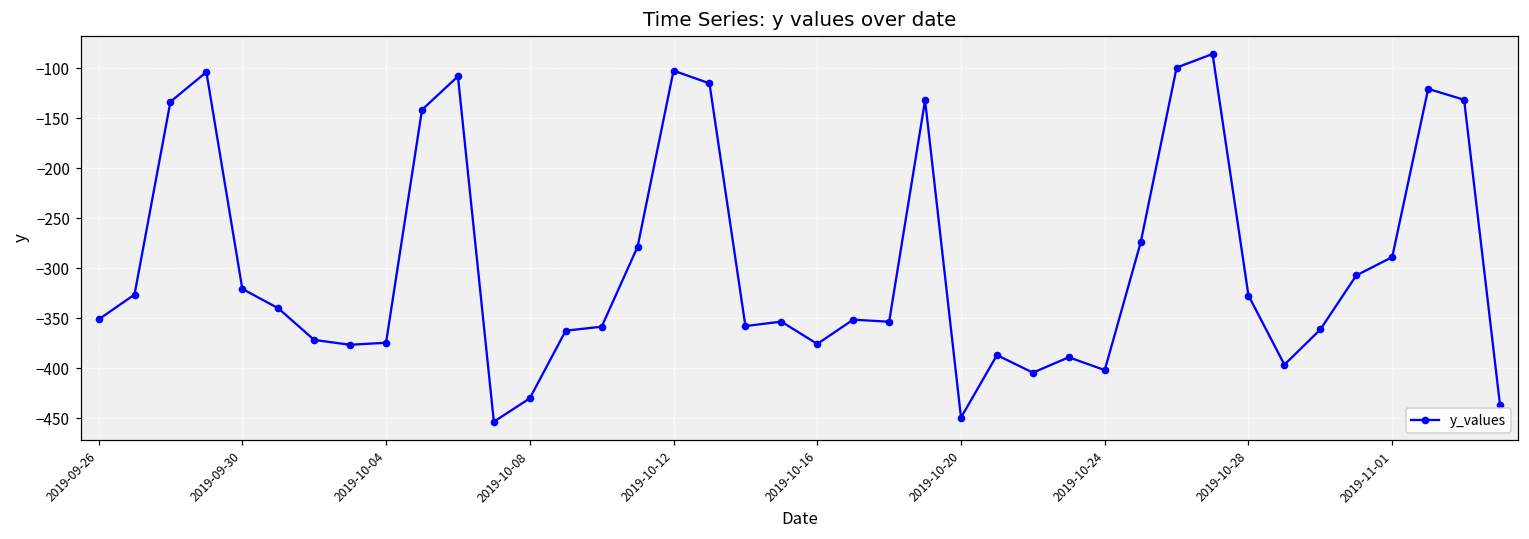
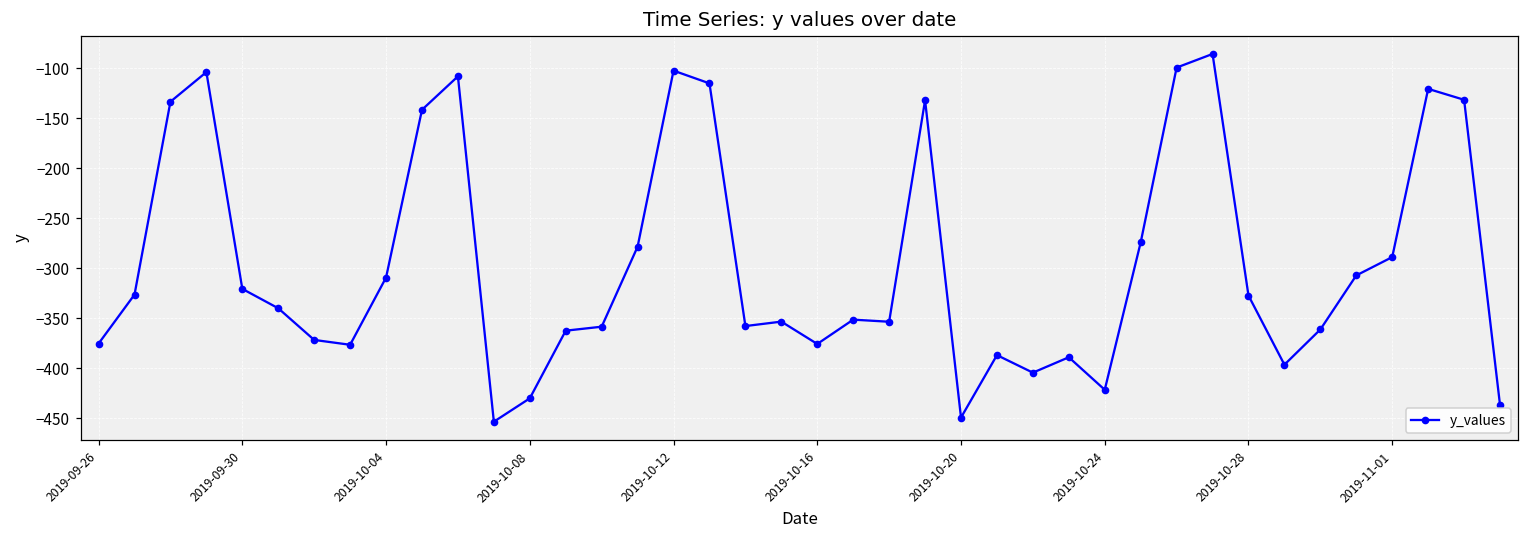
2019-09-26: -350 -> -380
2019-10-04: -370 -> -310
2019-10-24: -400 -> -420
